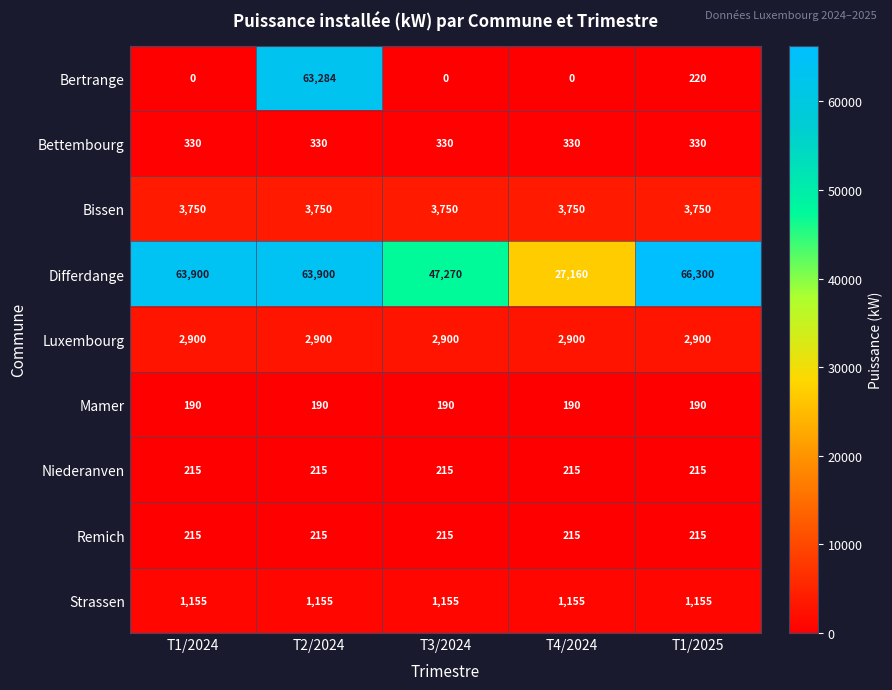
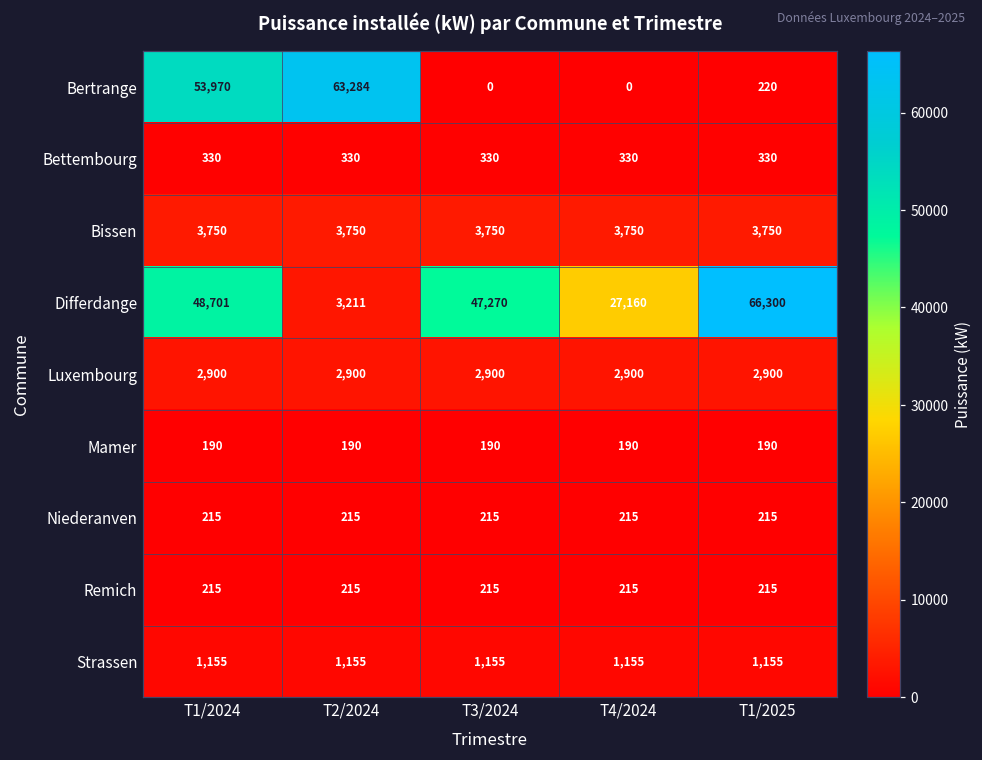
Bertrange, T1/2024: 0 -> 53,970
Differdange, T1/2024: 63,900 -> 48,701
Differdange, T2/2024: 63,900 -> 3,211
